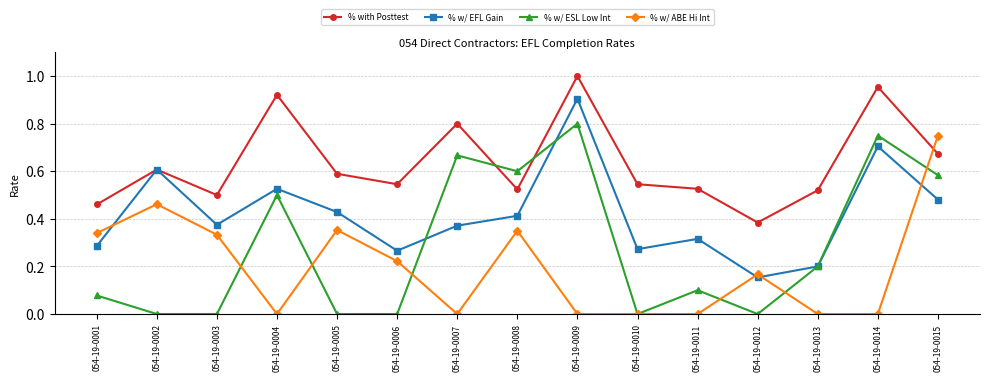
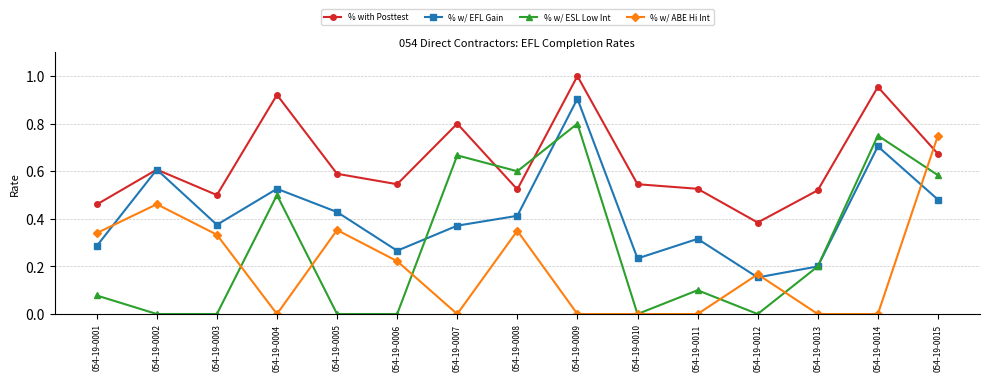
% w/ EFL Gain, 054-19-0010: 0.27 -> 0.23
